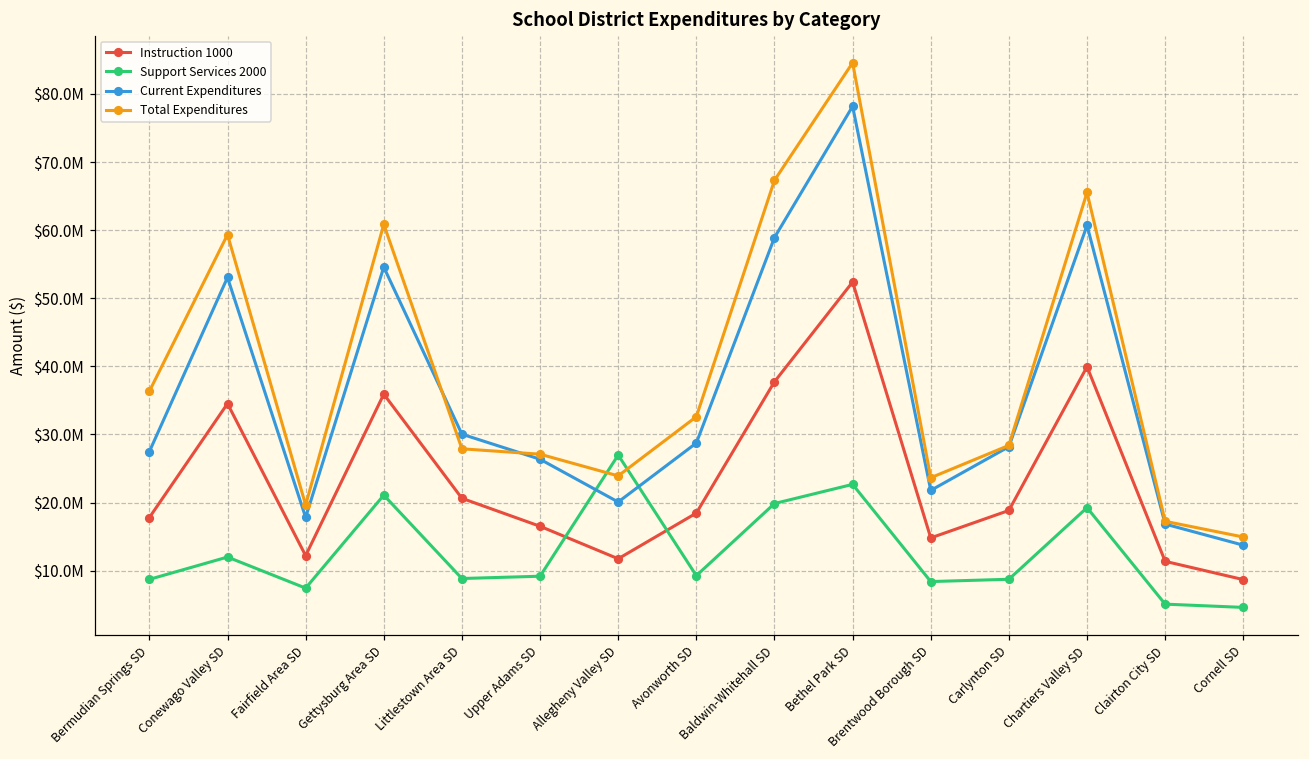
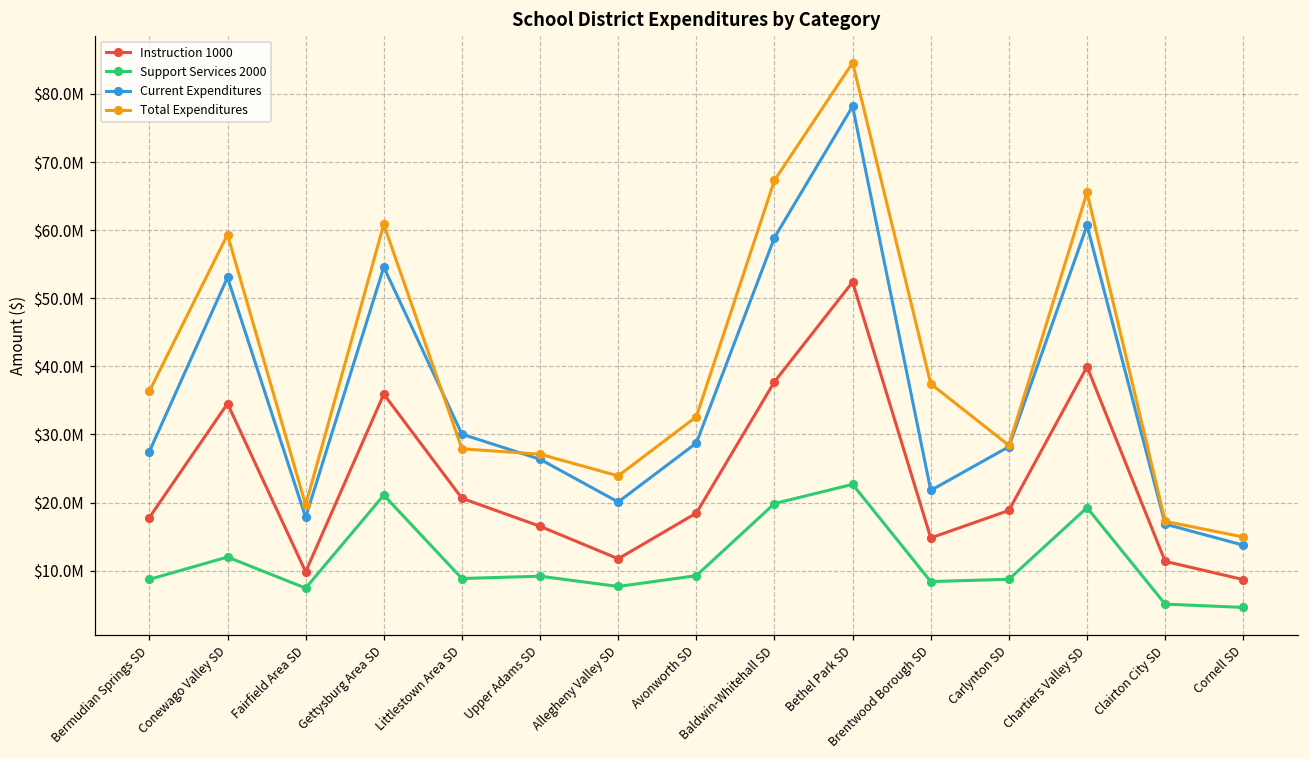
Instruction 1000, Fairfield Area SD: $12000000 -> $10000000
Support Services 2000, Allegheny Valley SD: $27000000 -> $8000000
Total Expenditures, Brentwood Borough SD: $24000000 -> $37000000
